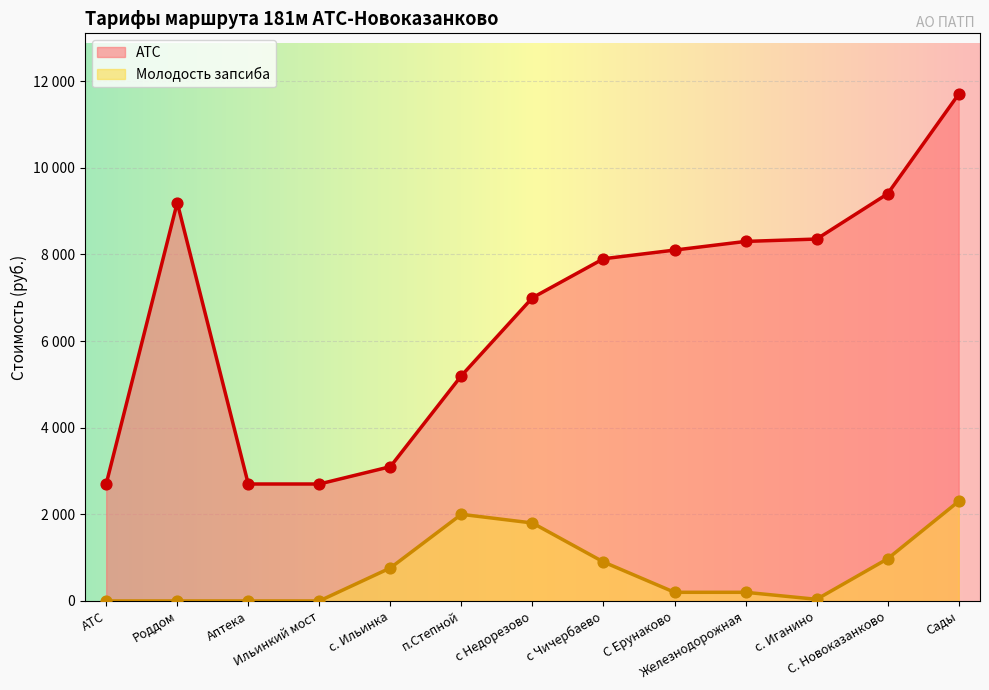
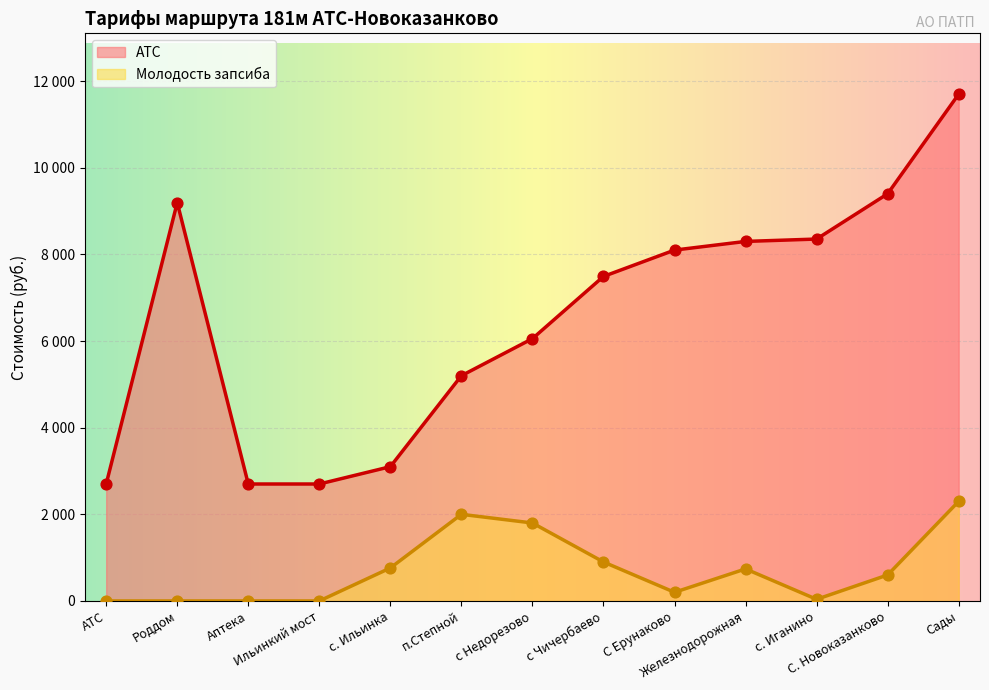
АТС, с Недорезово: 7000 -> 6100
АТС, с Чичербаево: 7900 -> 7500
Молодость запсиба, Железнодорожная: 200 -> 700
Молодость запсиба, С. Новоказанково: 1000 -> 600
